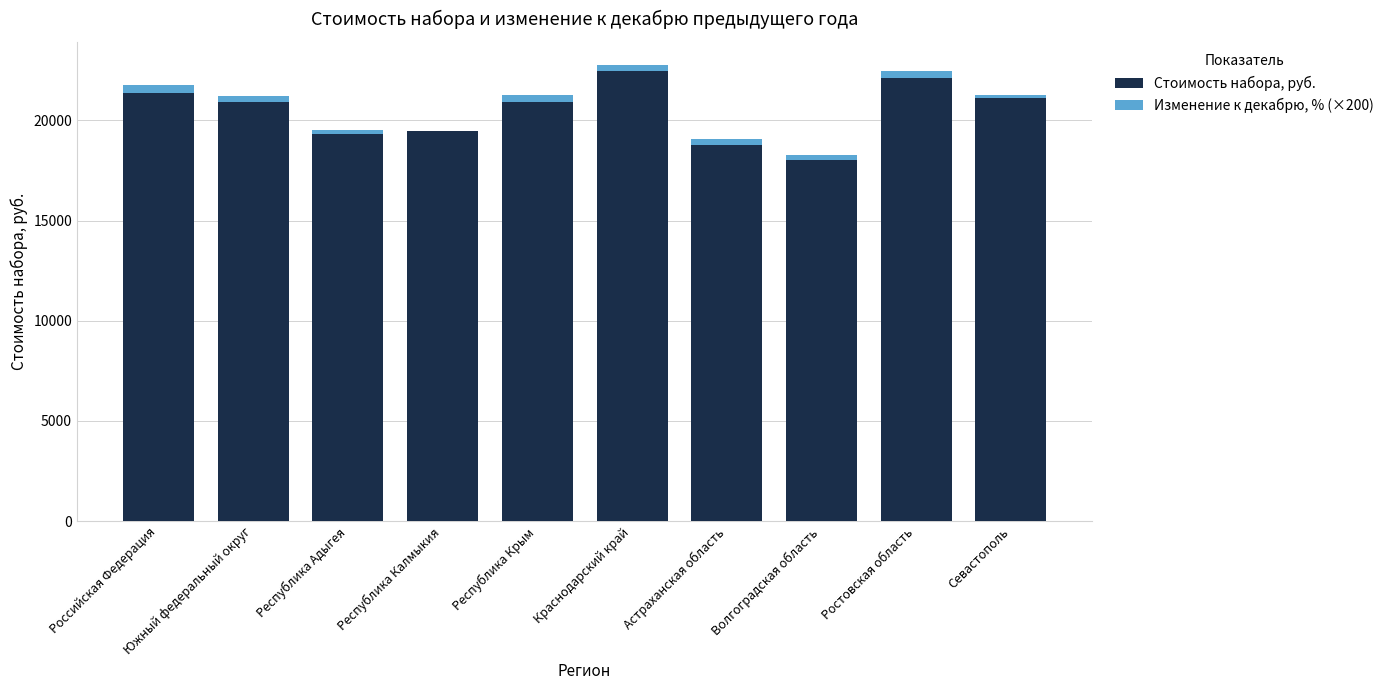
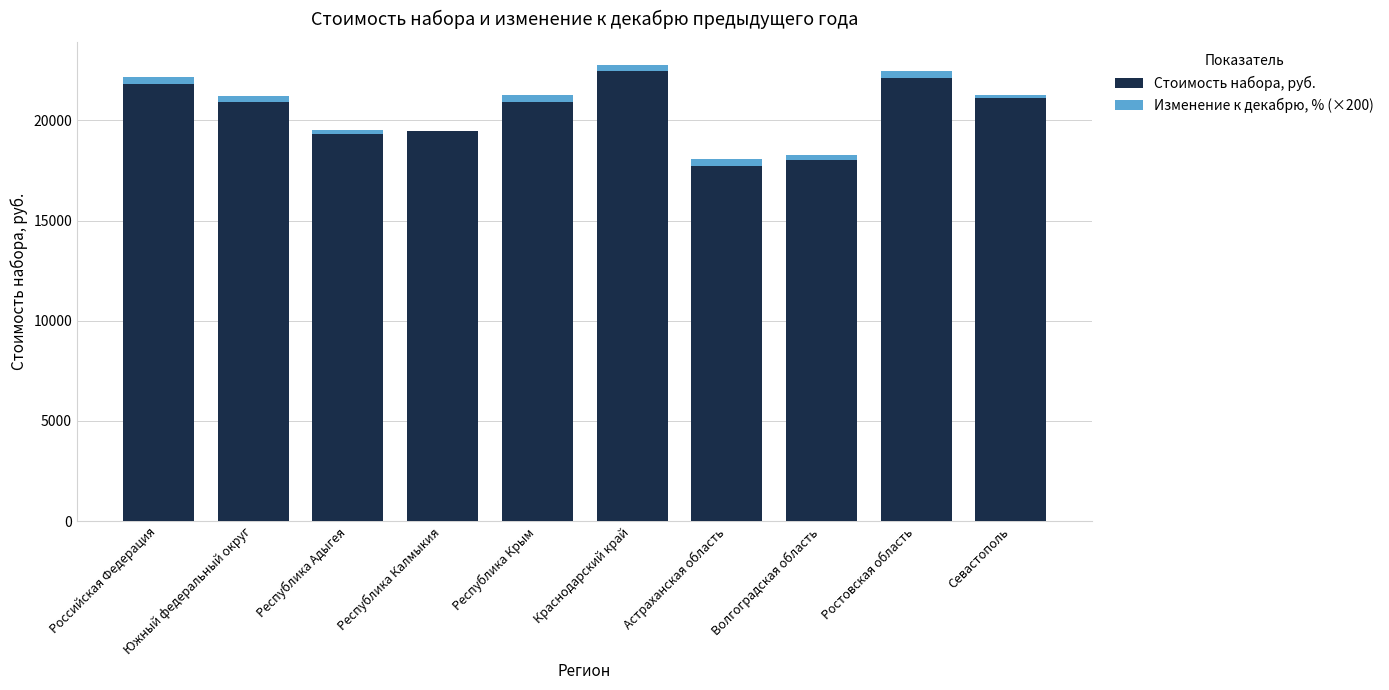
Стоимость набора, руб., Российская Федерация: 21400 -> 21800
Стоимость набора, руб., Астраханская область: 18800 -> 17700
